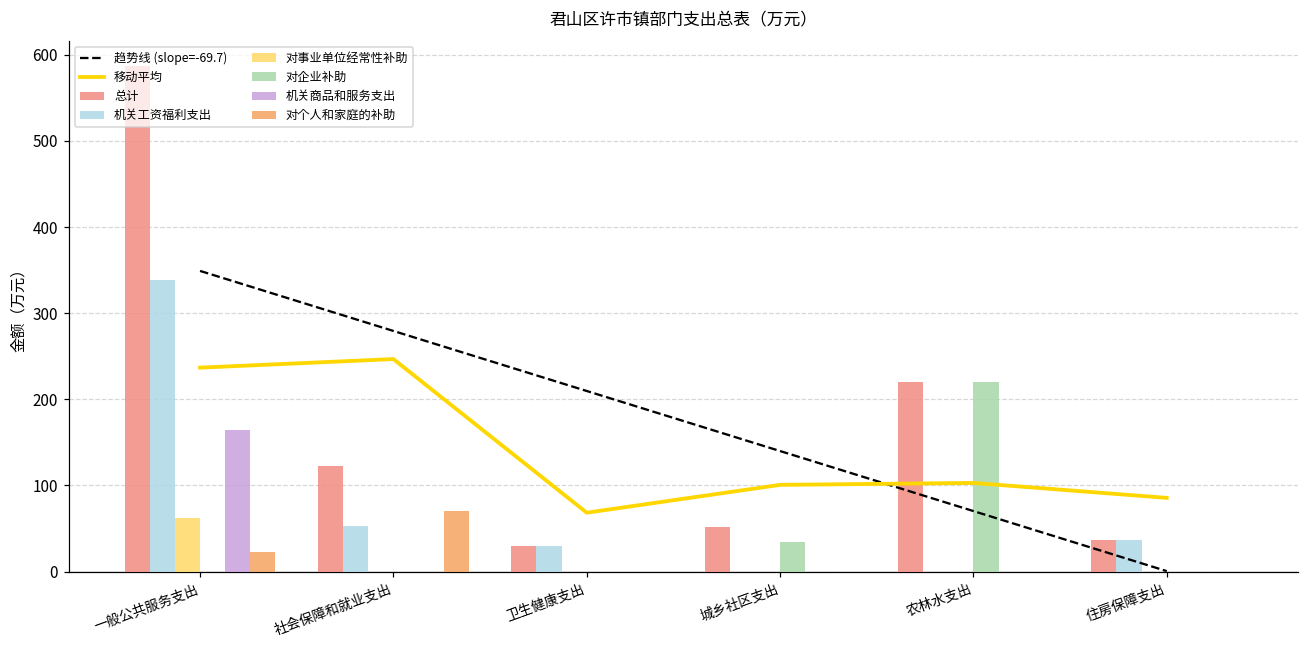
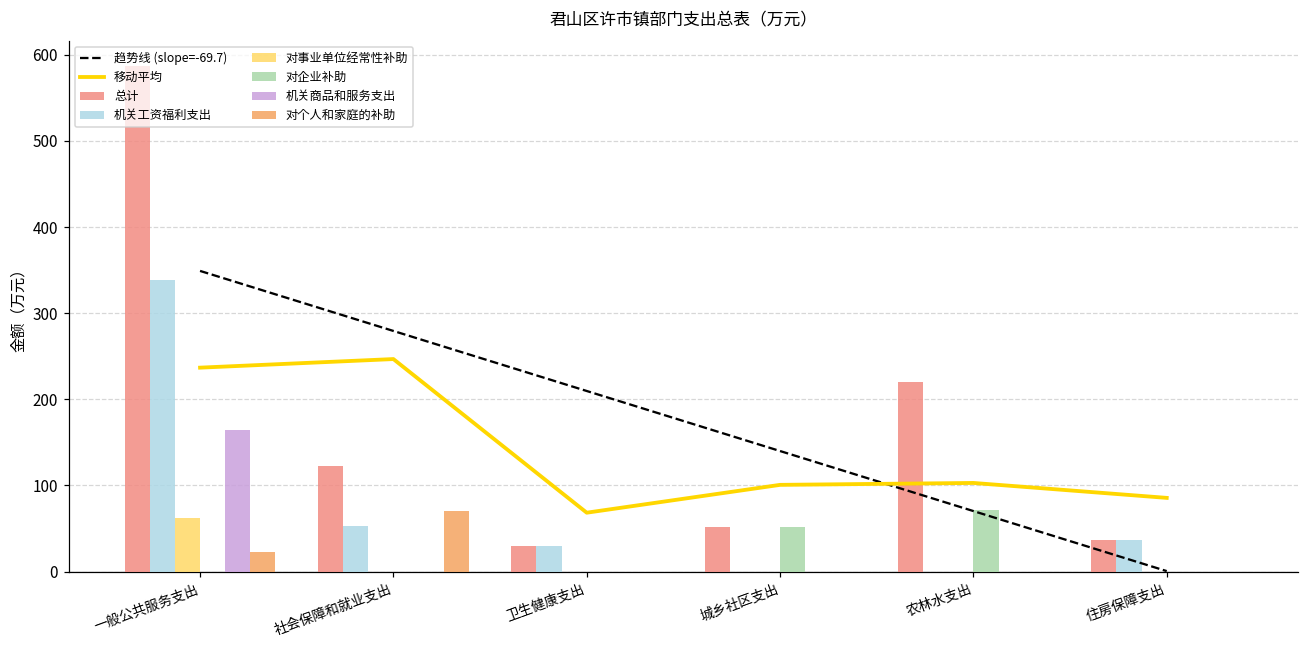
对企业补助, 城乡社区支出: 30 -> 50
对企业补助, 农林水支出: 220 -> 70
